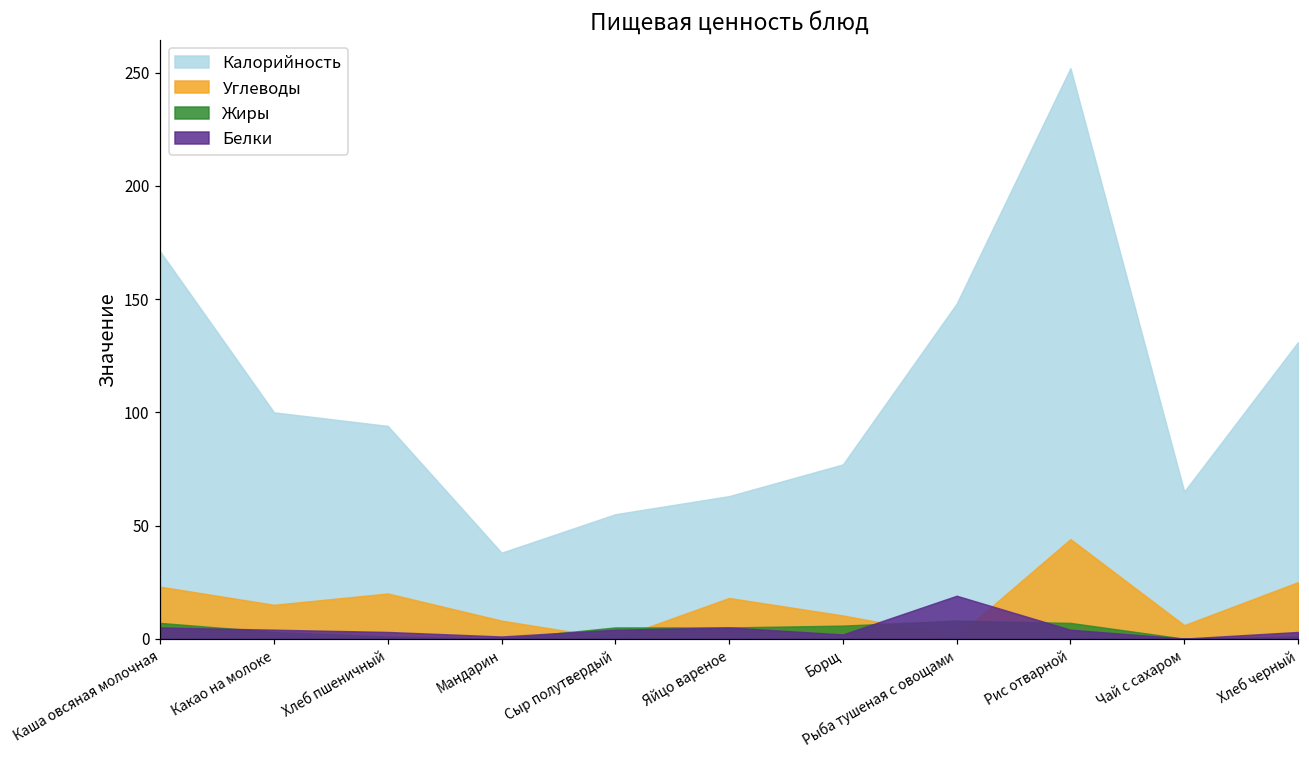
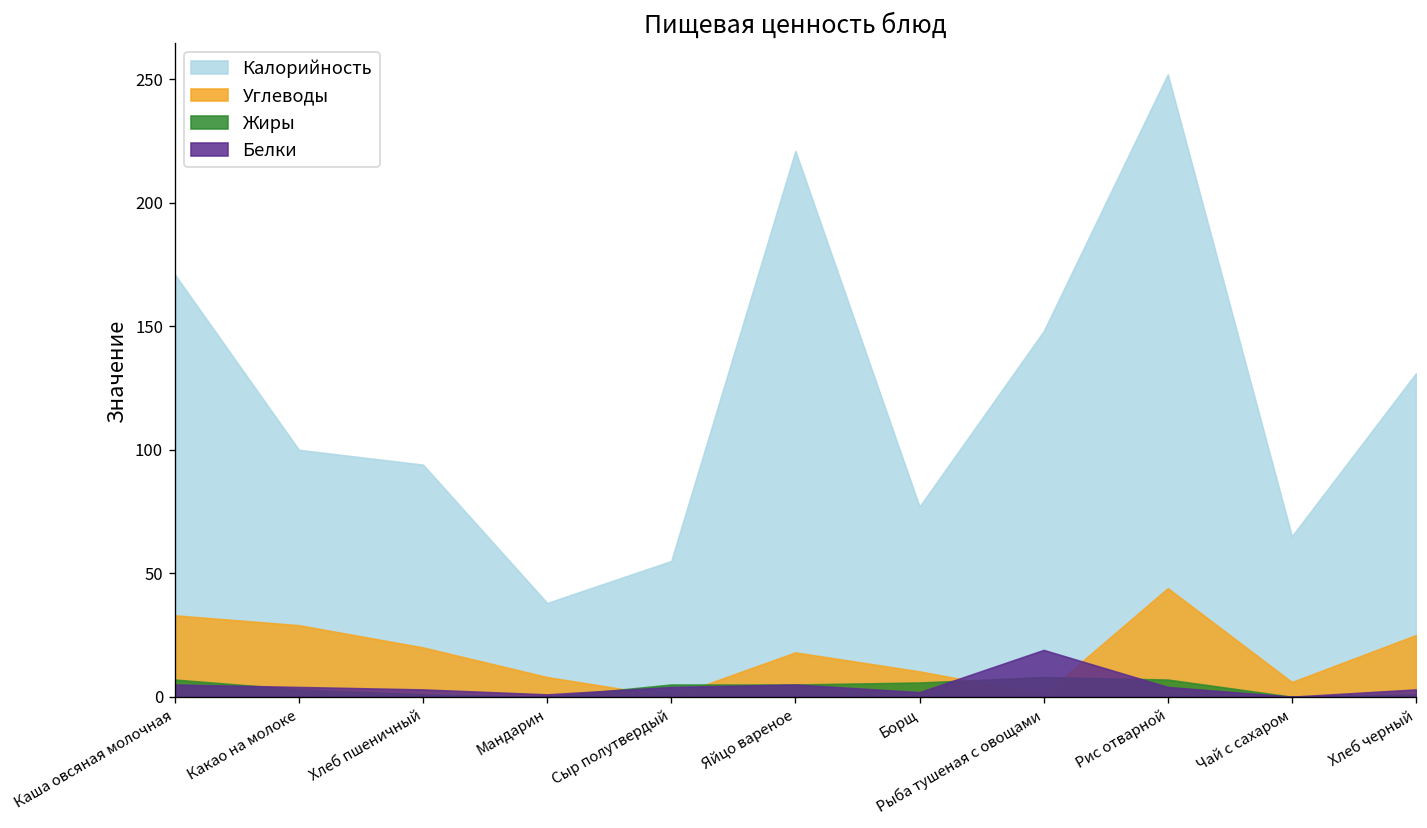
Углеводы, Каша овсяная молочная: 23 -> 33
Углеводы, Какао на молоке: 15 -> 29
Калорийность, Яйцо вареное: 63 -> 221
